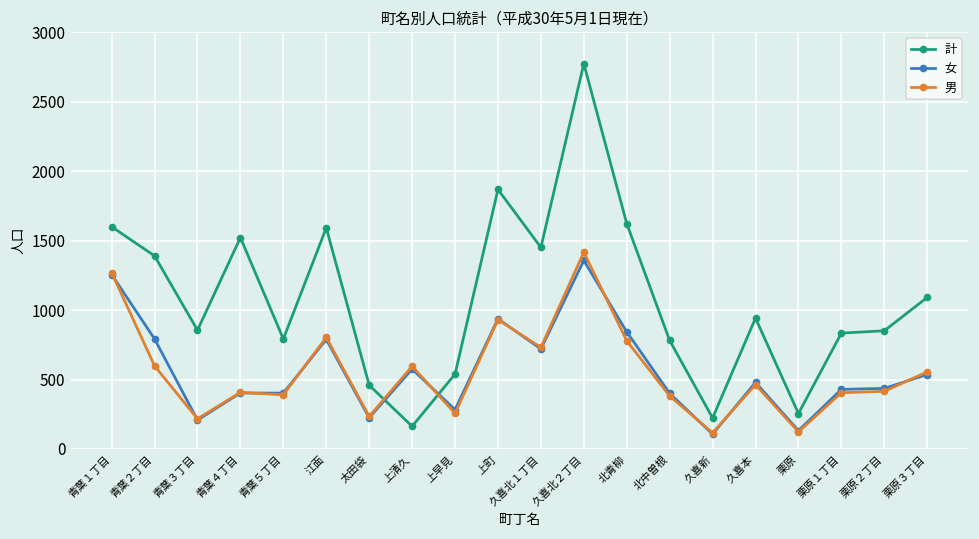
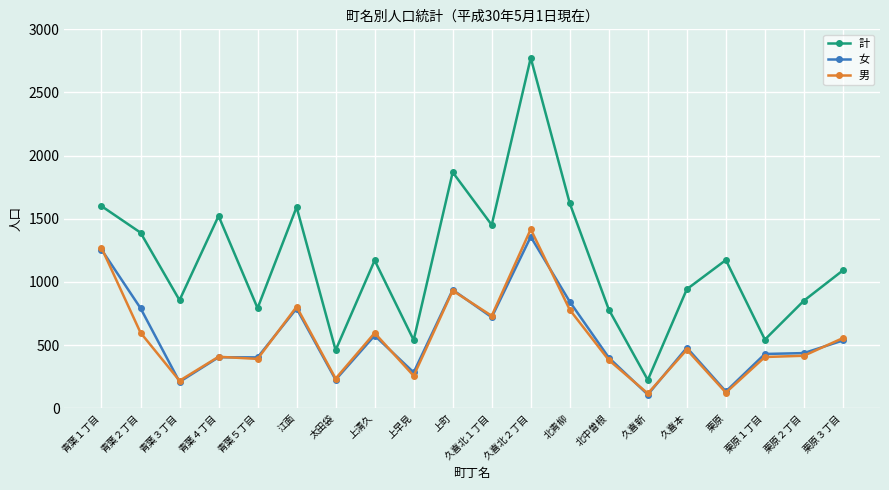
計, 上清久: 160 -> 1170
計, 栗原: 260 -> 1170
計, 栗原１丁目: 830 -> 540
